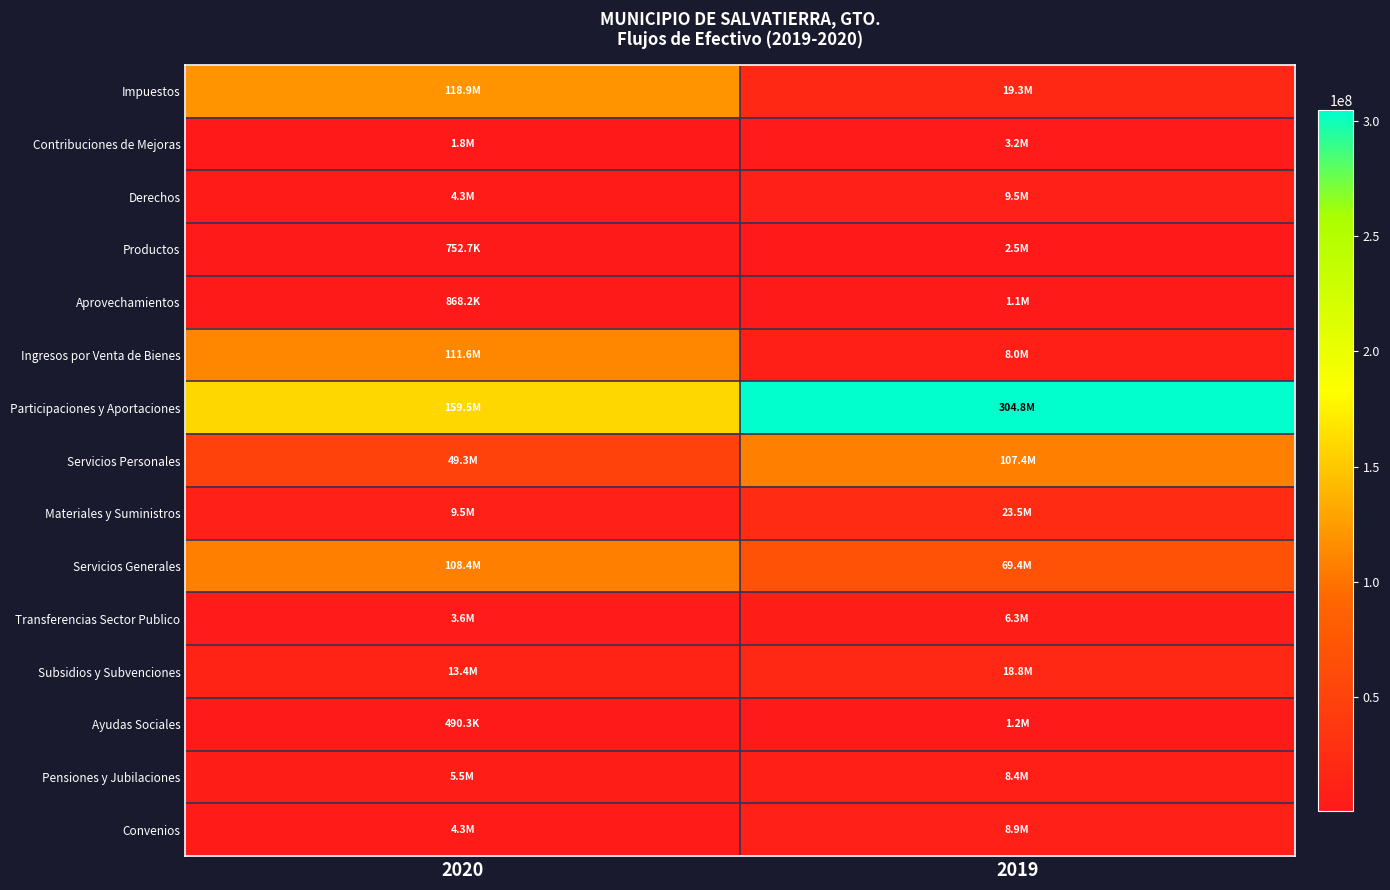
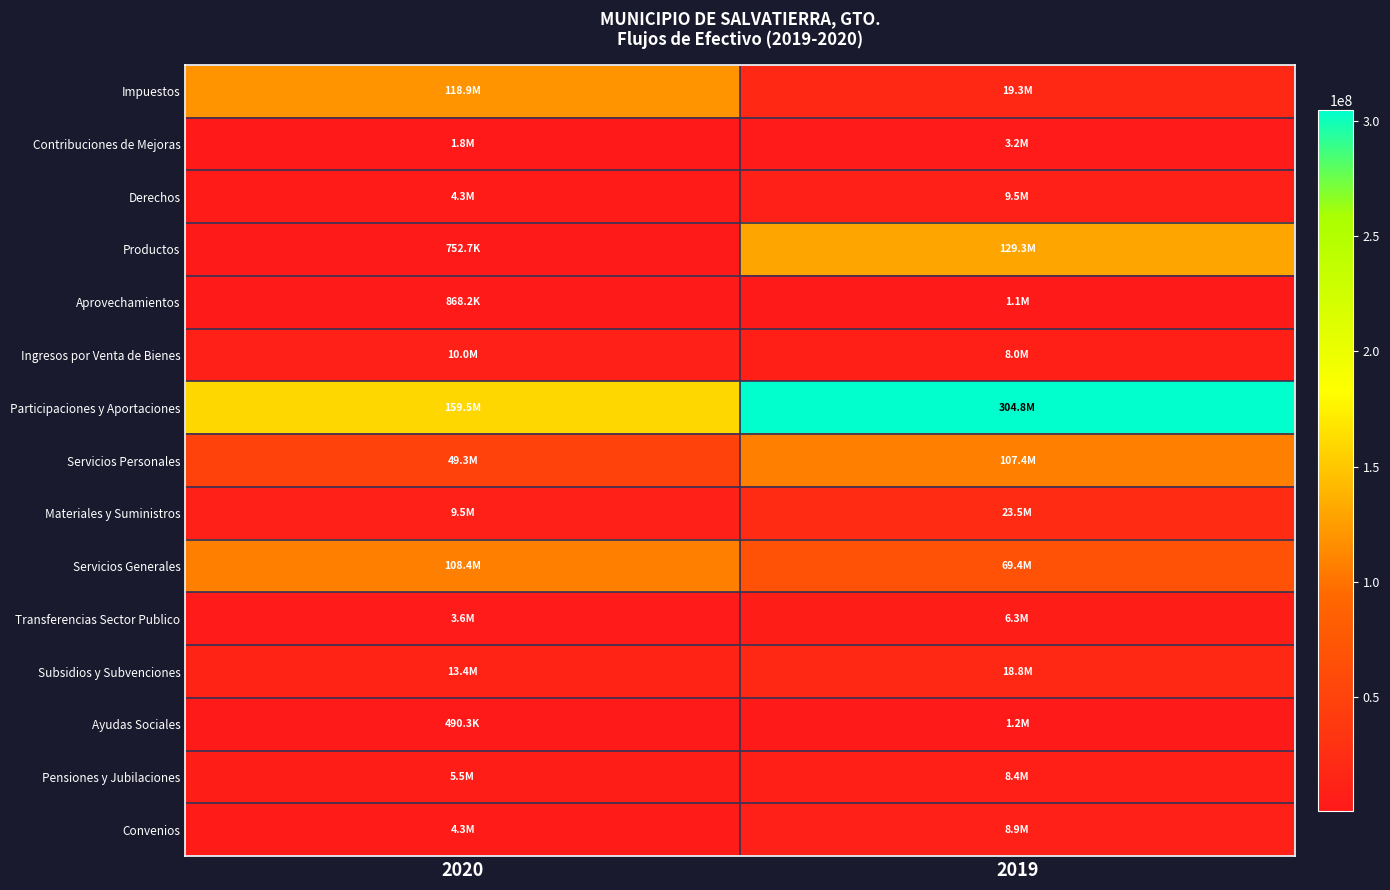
Productos, 2019: 2.5M -> 129.3M
Ingresos por Venta de Bienes, 2020: 111.6M -> 10.0M
